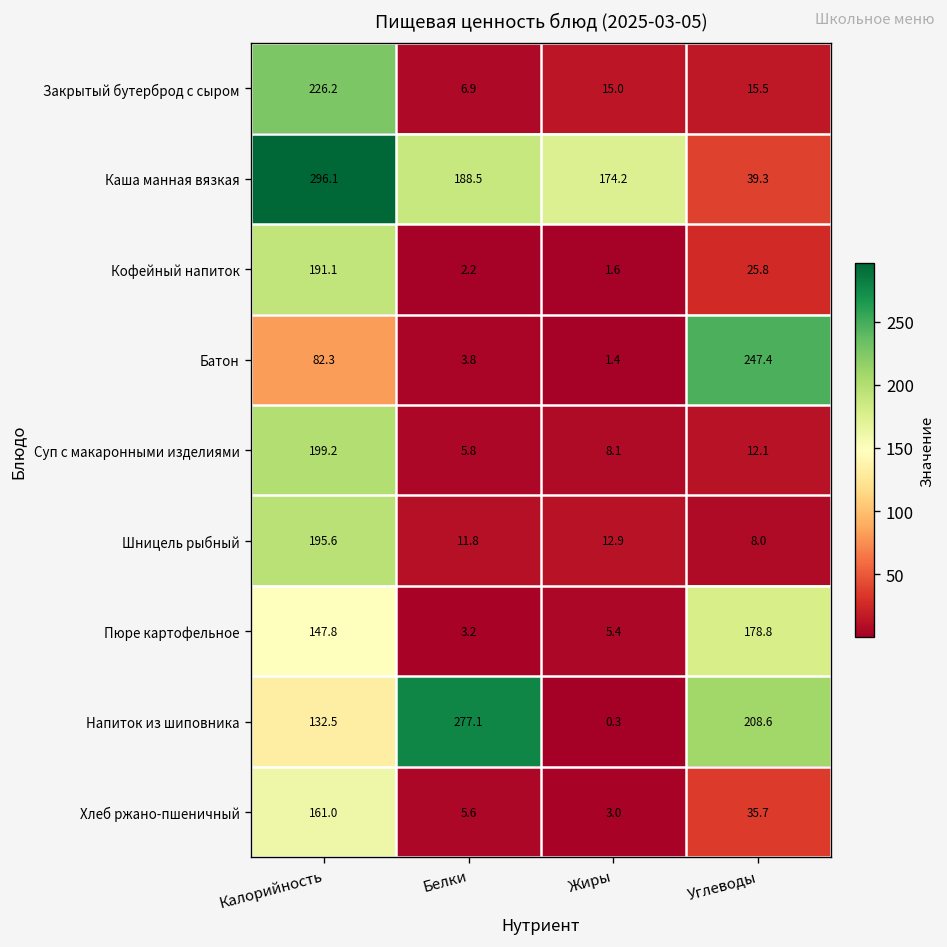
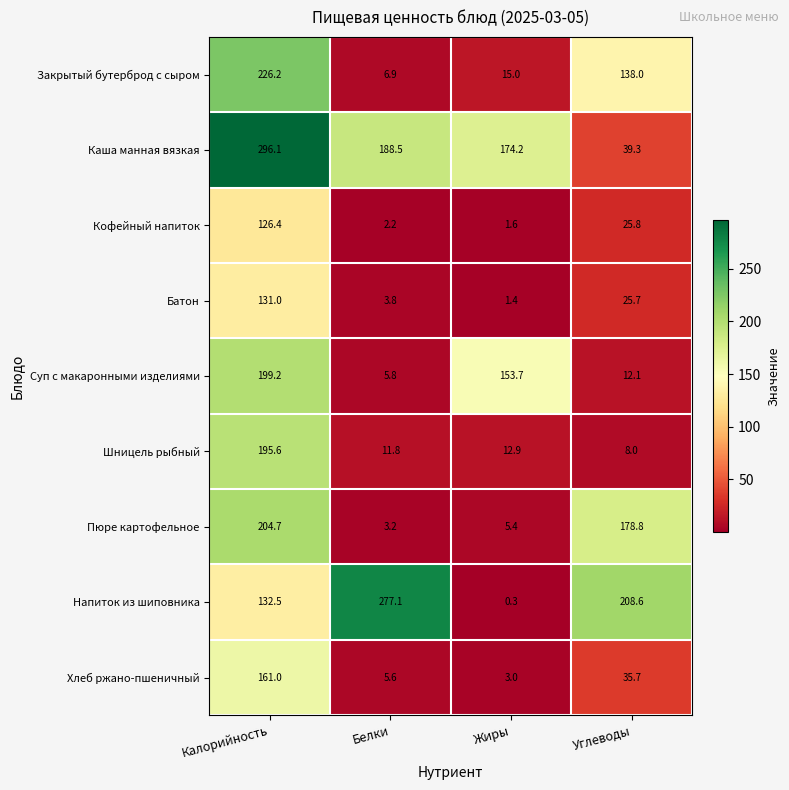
Закрытый бутерброд с сыром, Углеводы: 15.5 -> 138.0
Кофейный напиток, Калорийность: 191.1 -> 126.4
Батон, Калорийность: 82.3 -> 131.0
Батон, Углеводы: 247.4 -> 25.7
Суп с макаронными изделиями, Жиры: 8.1 -> 153.7
Пюре картофельное, Калорийность: 147.8 -> 204.7
